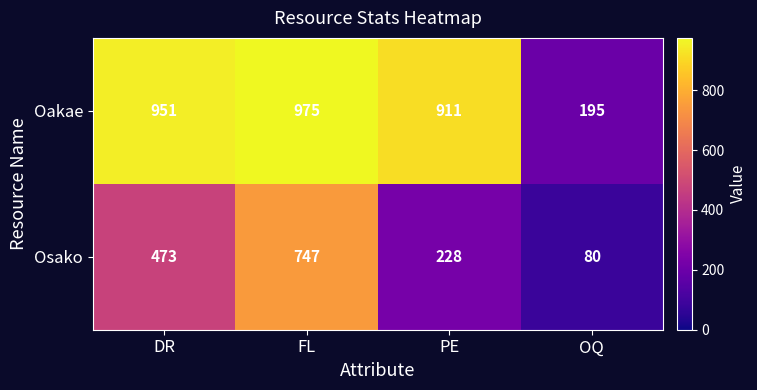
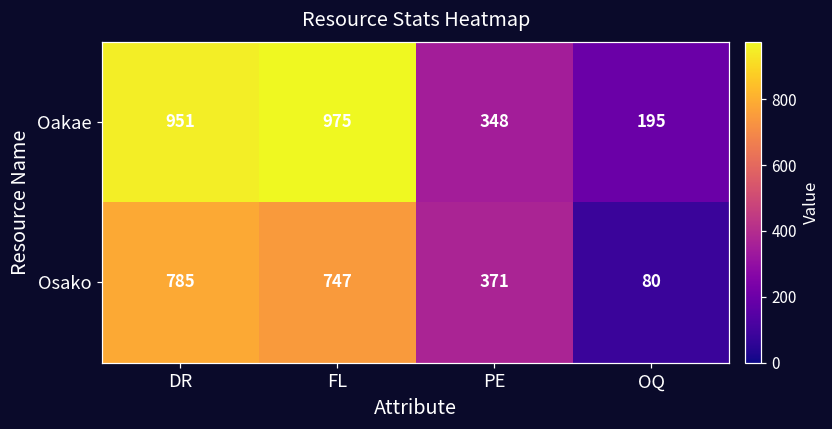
Oakae, PE: 911 -> 348
Osako, DR: 473 -> 785
Osako, PE: 228 -> 371
